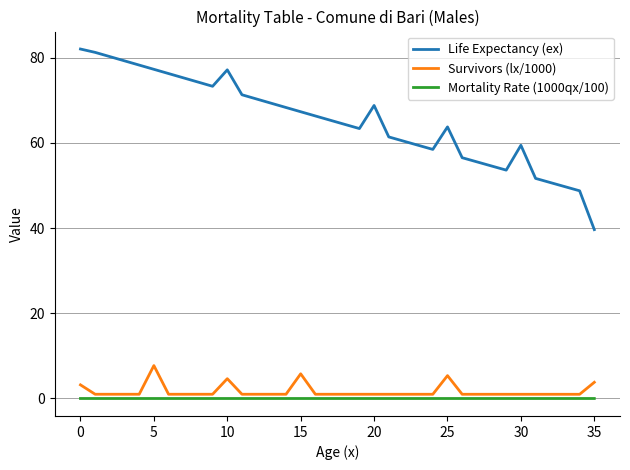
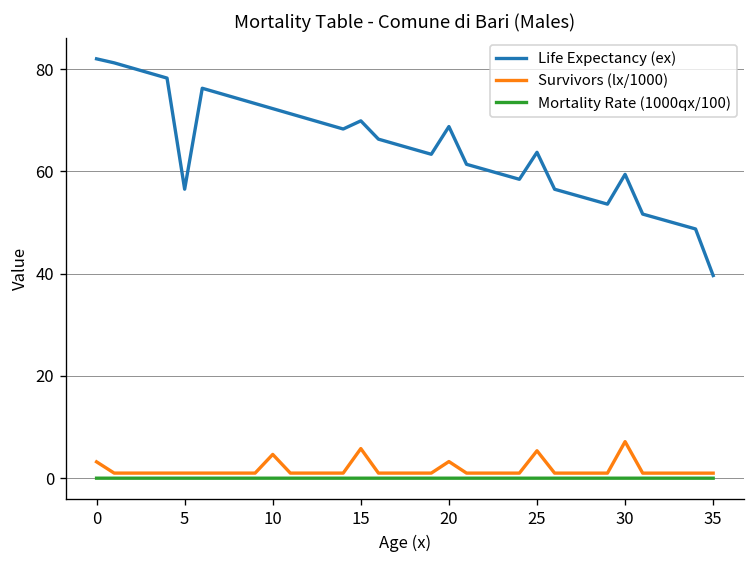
Life Expectancy (ex), 5: 77 -> 57
Survivors (lx/1000), 5: 8 -> 1
Life Expectancy (ex), 10: 77 -> 72
Life Expectancy (ex), 15: 67 -> 70
Survivors (lx/1000), 20: 1 -> 3
Survivors (lx/1000), 30: 1 -> 7
Survivors (lx/1000), 35: 4 -> 1
